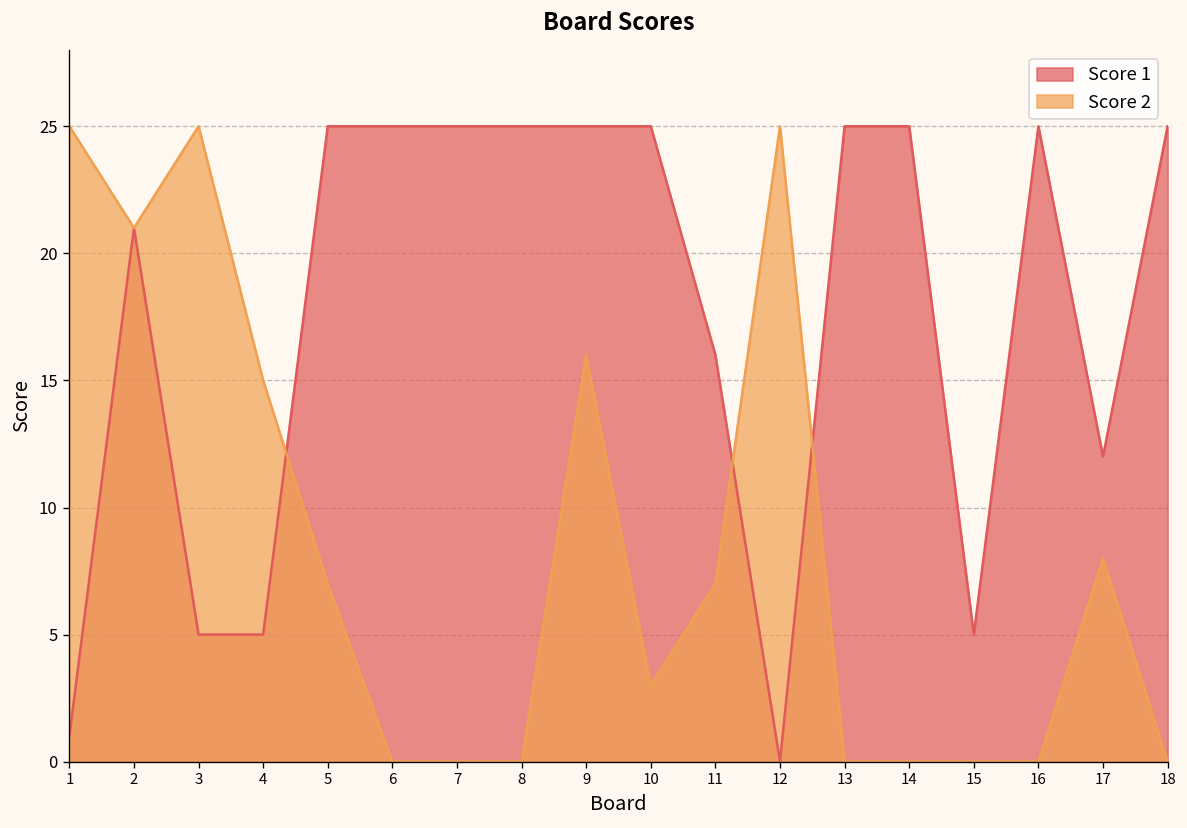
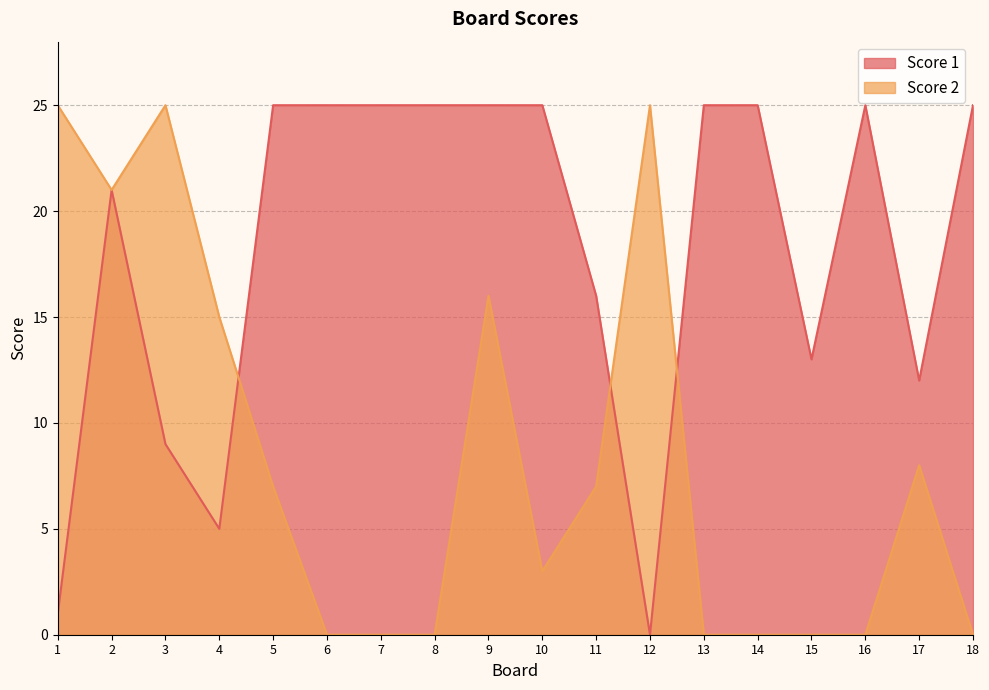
Score 1, 3: 5 -> 9
Score 1, 15: 5 -> 13
